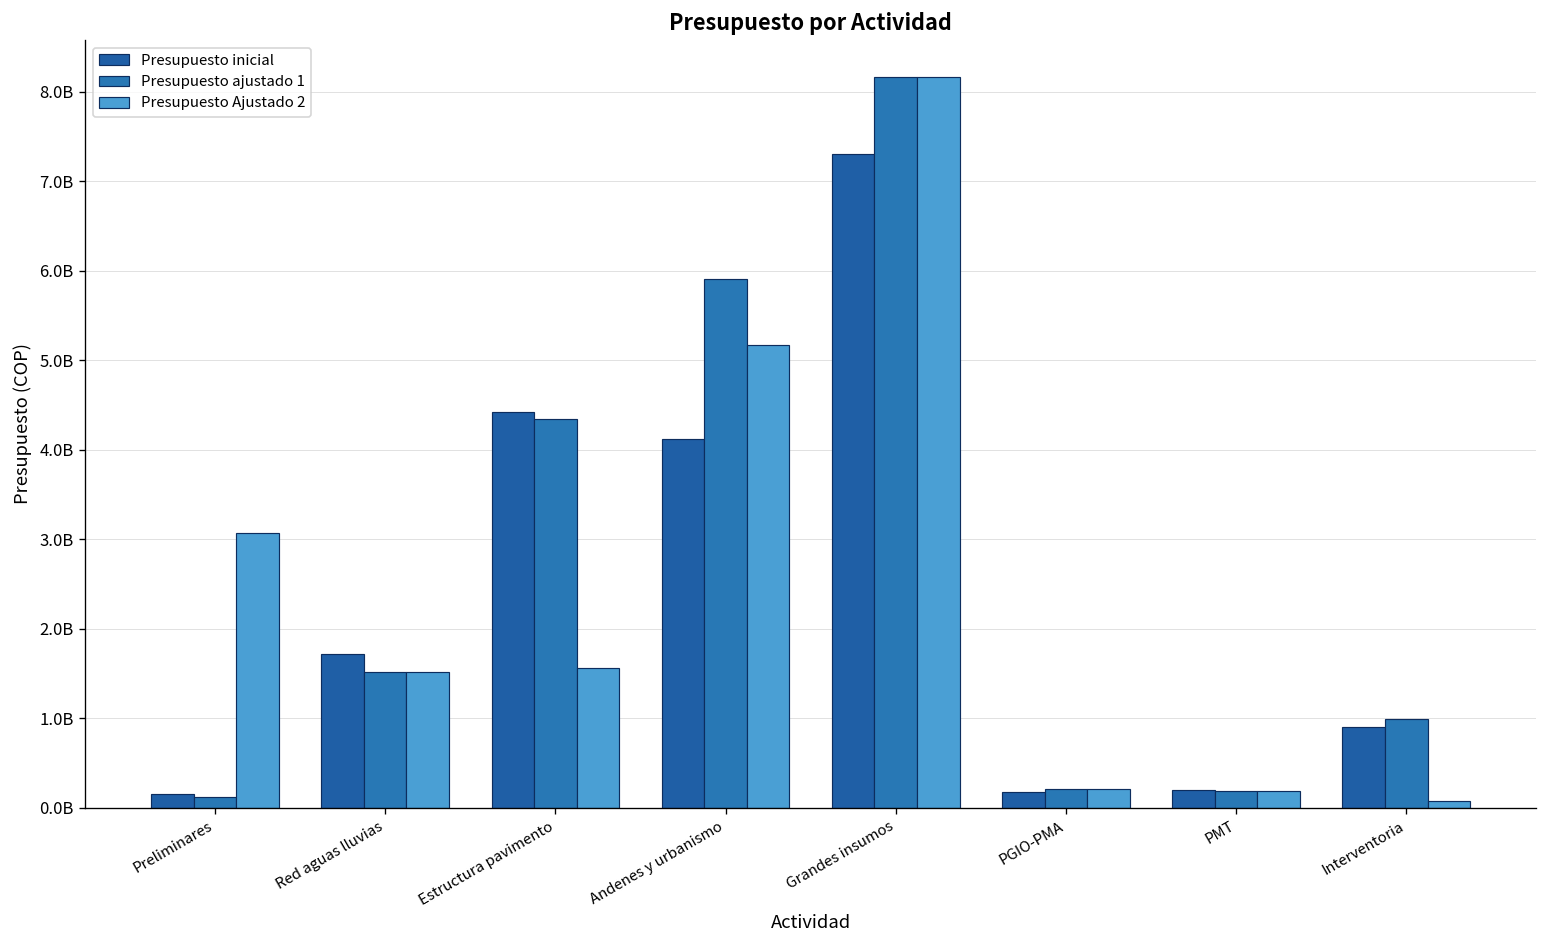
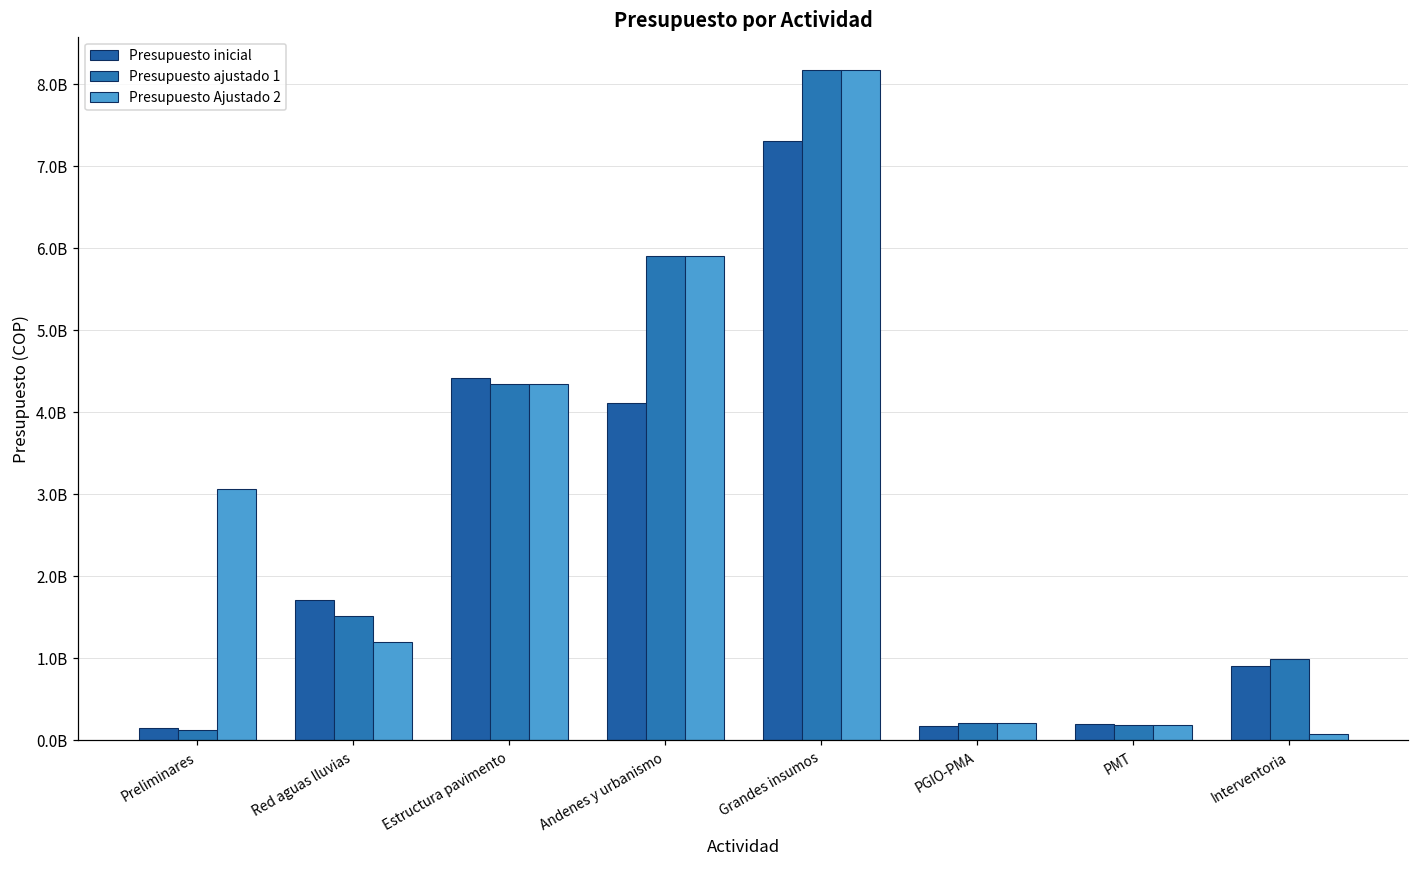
Presupuesto Ajustado 2, Red aguas lluvias: 1500000000 -> 1200000000
Presupuesto Ajustado 2, Estructura pavimento: 1600000000 -> 4300000000
Presupuesto Ajustado 2, Andenes y urbanismo: 5200000000 -> 5900000000
